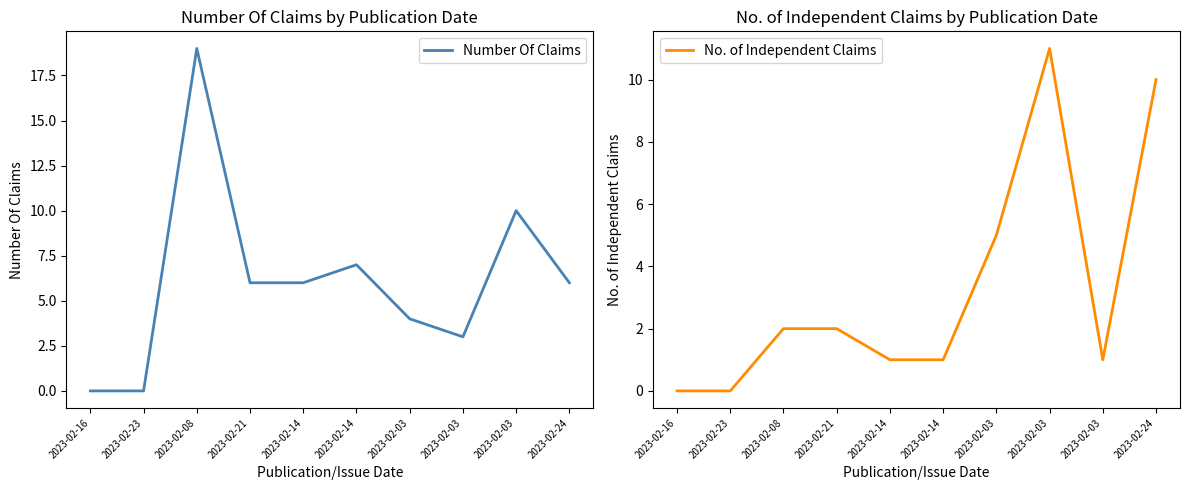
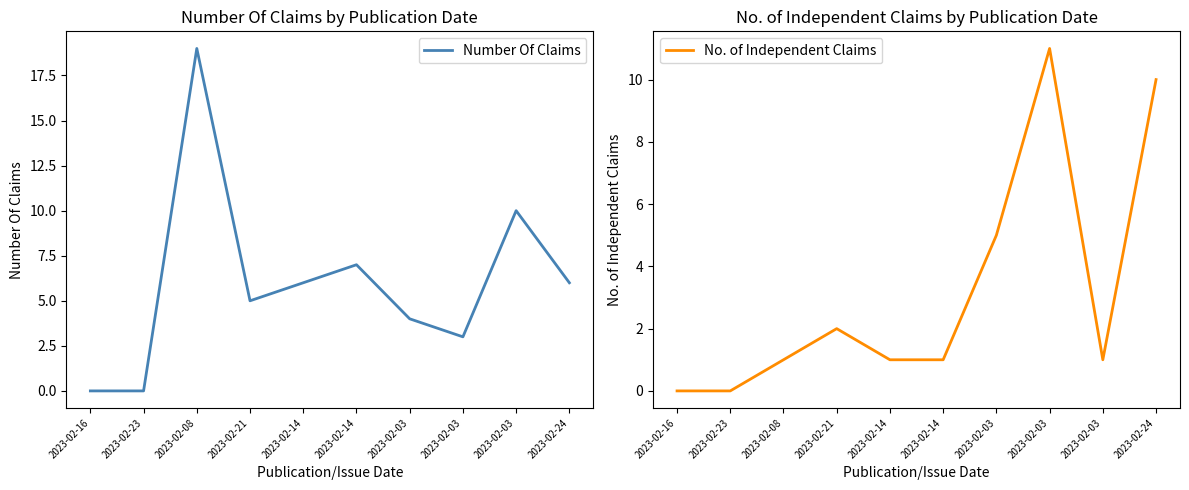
Number Of Claims by Publication Date, 2023-02-21: 6 -> 5
No. of Independent Claims by Publication Date, 2023-02-08: 2 -> 1
